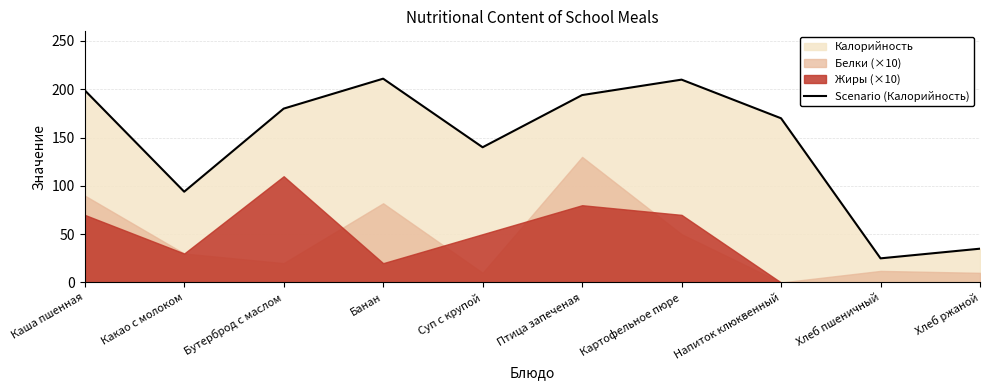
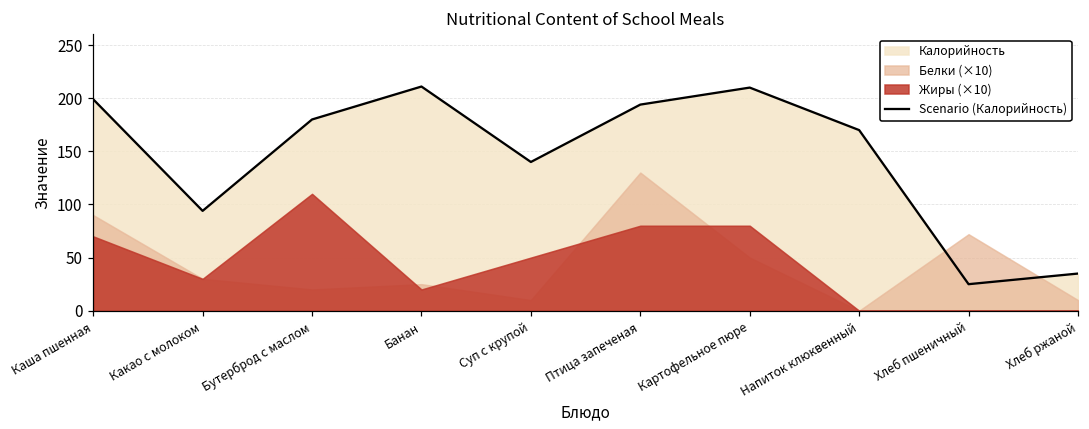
Белки (×10), Банан: 80 -> 30
Жиры (×10), Картофельное пюре: 70 -> 80
Белки (×10), Хлеб пшеничный: 10 -> 70
